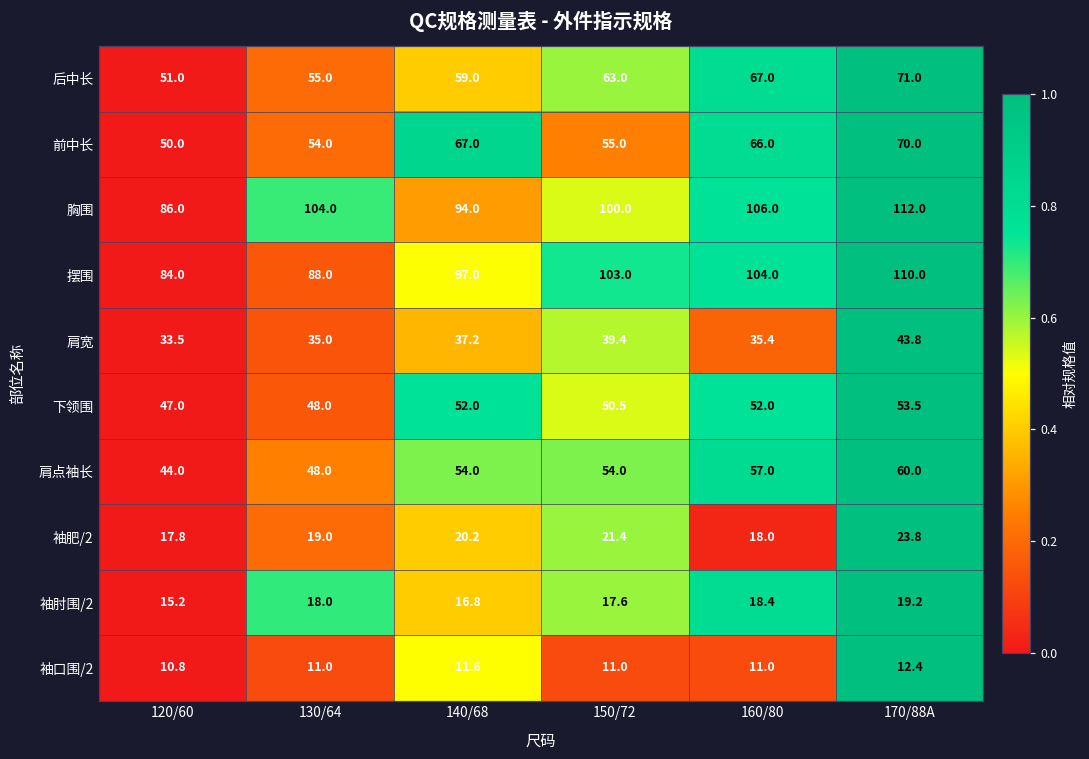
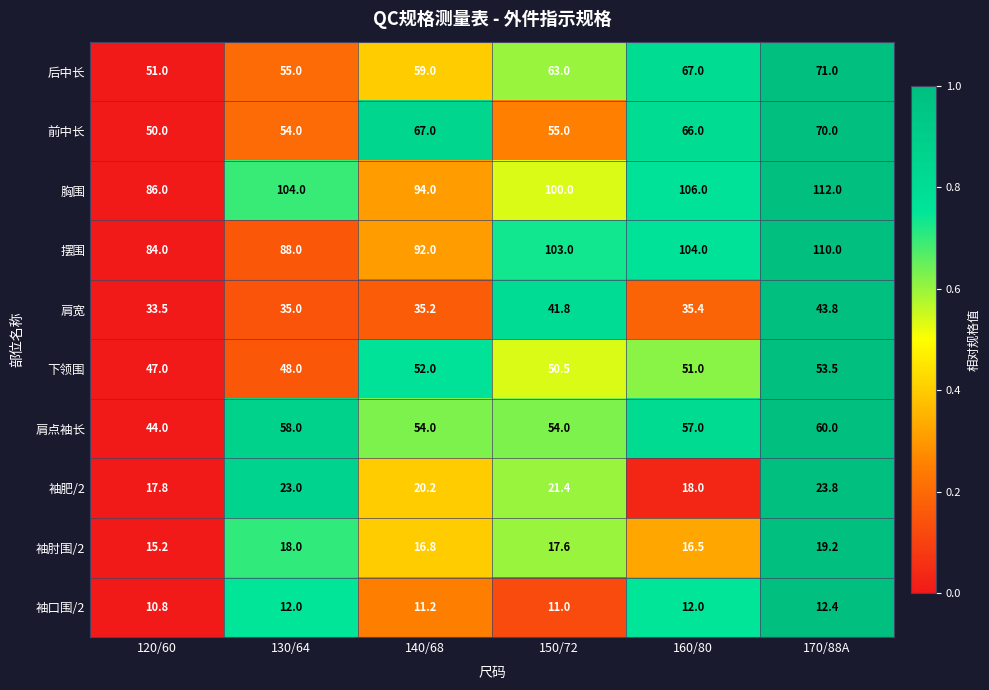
摆围, 140/68: 97.0 -> 92.0
肩宽, 140/68: 37.2 -> 35.2
肩宽, 150/72: 39.4 -> 41.8
下领围, 160/80: 52.0 -> 51.0
肩点袖长, 130/64: 48.0 -> 58.0
袖肥/2, 130/64: 19.0 -> 23.0
袖肘围/2, 160/80: 18.4 -> 16.5
袖口围/2, 130/64: 11.0 -> 12.0
袖口围/2, 140/68: 11.6 -> 11.2
袖口围/2, 160/80: 11.0 -> 12.0
